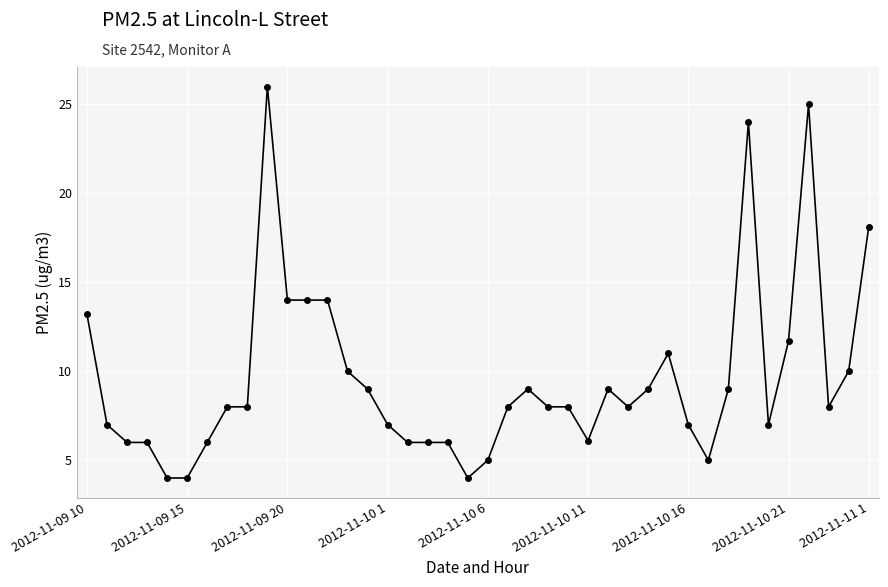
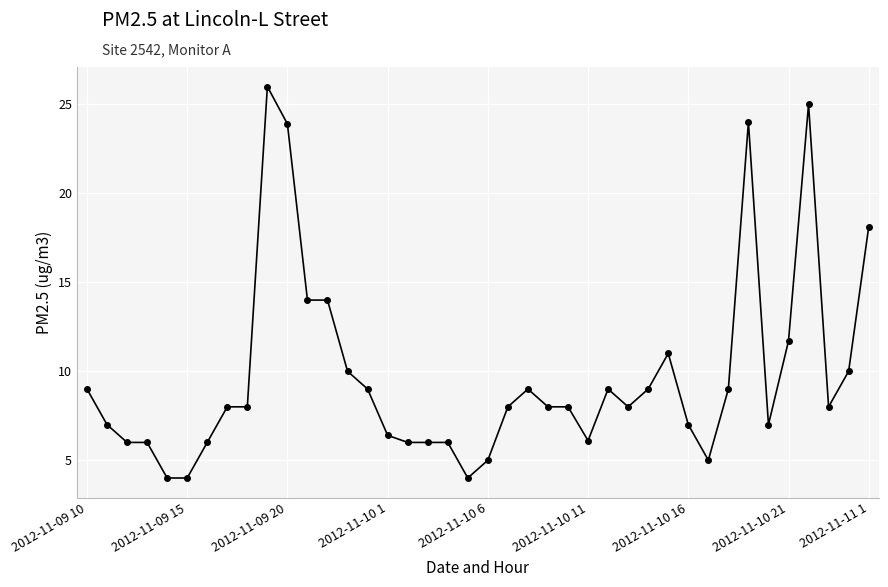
2012-11-09 10: 13.2 -> 9.0
2012-11-09 20: 14.0 -> 23.9
2012-11-10 1: 7.0 -> 6.4
